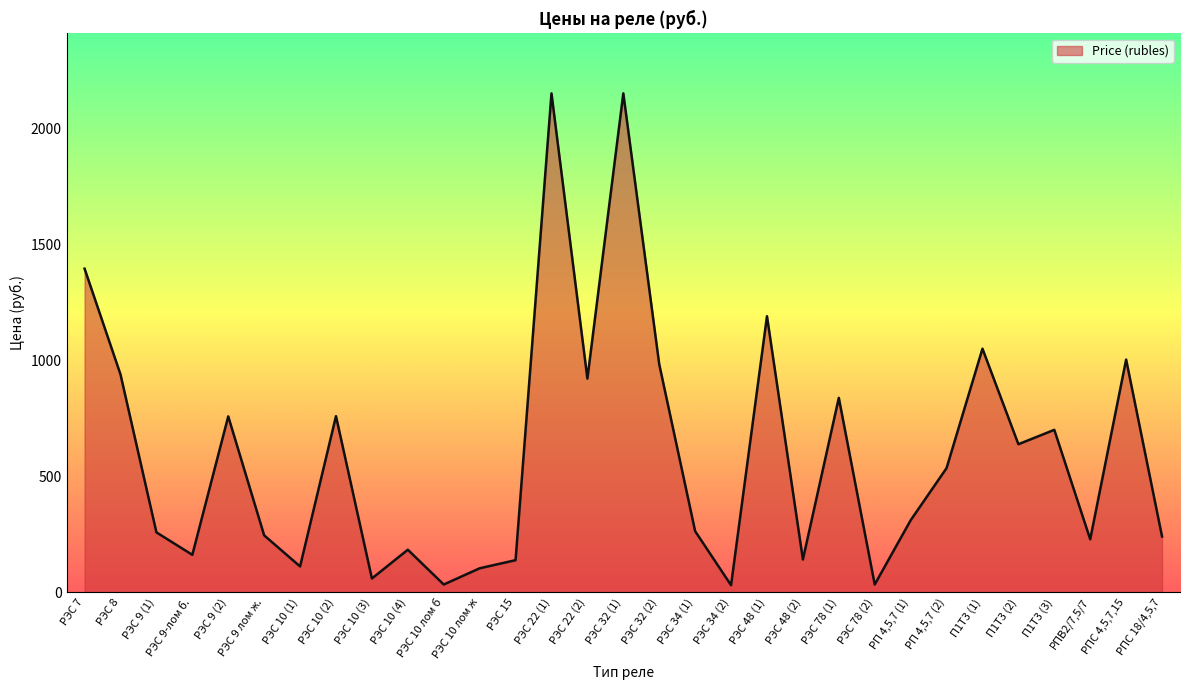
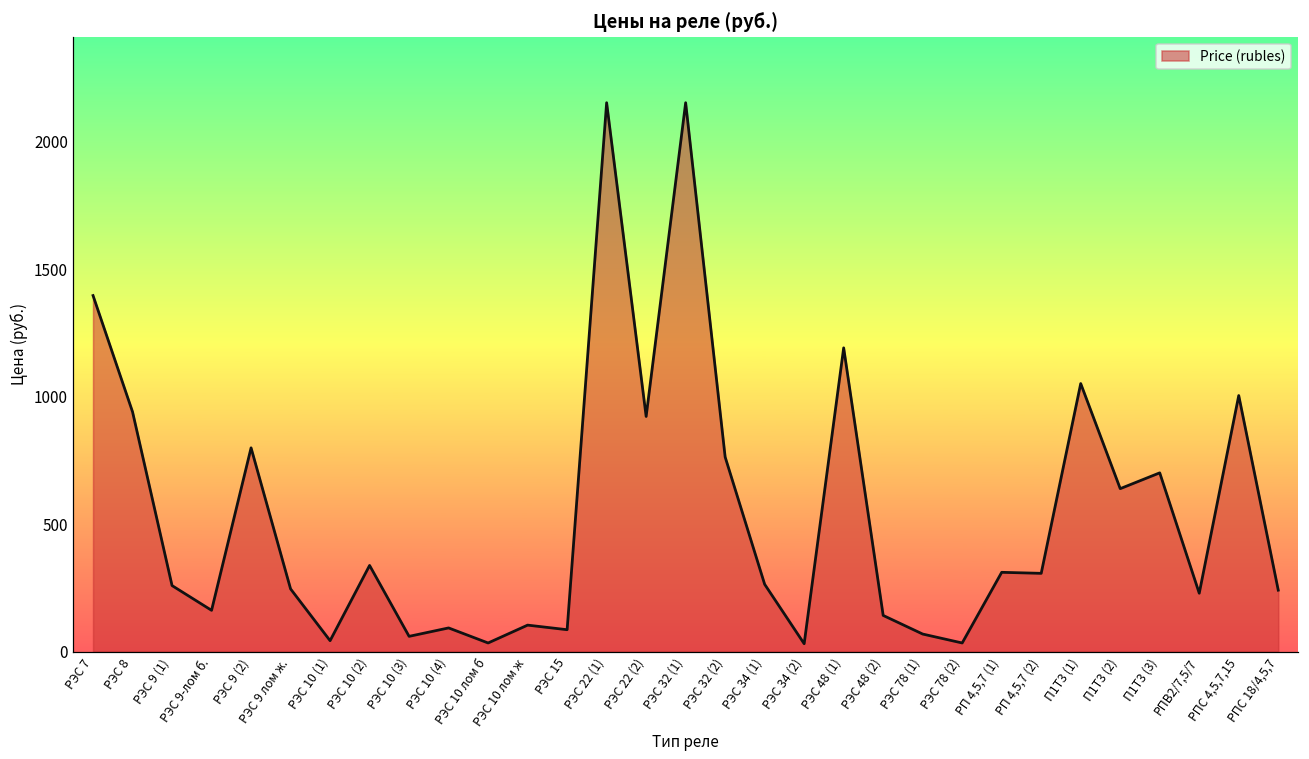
РЭС 9 (2): 760 -> 800
РЭС 10 (1): 110 -> 40
РЭС 10 (2): 760 -> 340
РЭС 10 (4): 180 -> 90
РЭС 15: 140 -> 90
РЭС 32 (2): 980 -> 760
РЭС 78 (1): 840 -> 70
РП 4,5,7 (2): 540 -> 310
